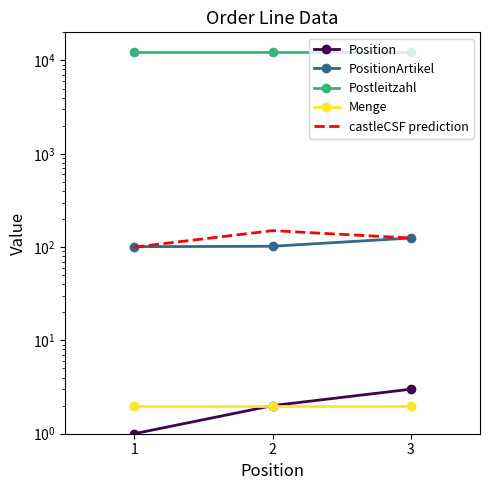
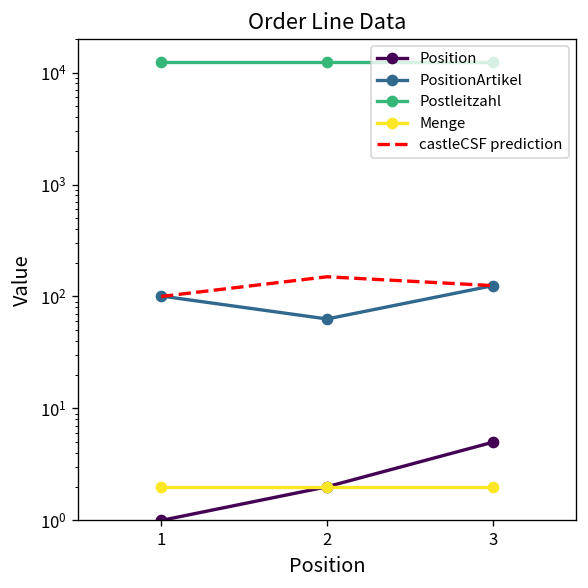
PositionArtikel, 2: 100 -> 60
Position, 3: 3 -> 5
